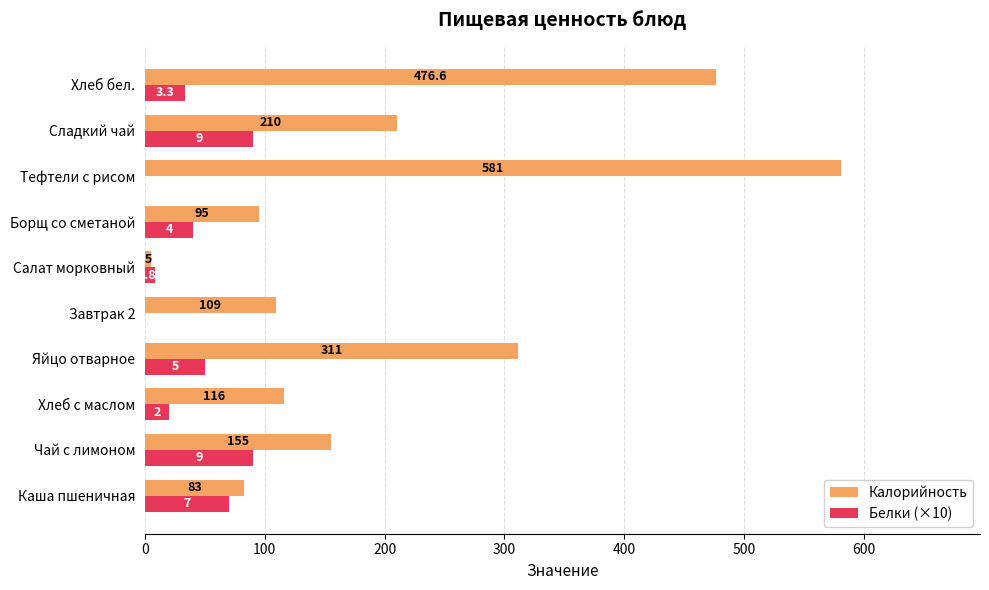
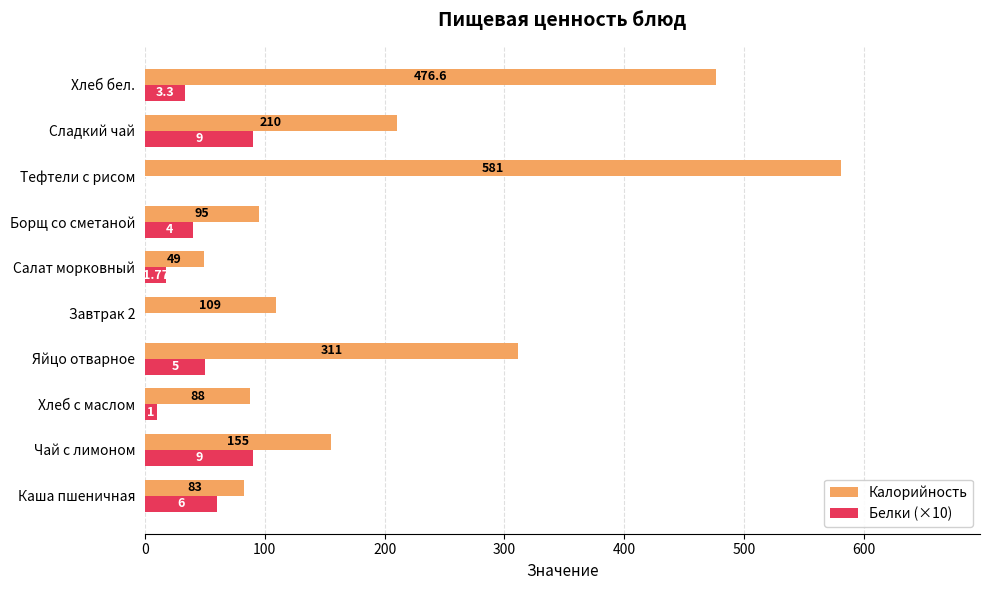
Калорийность, Салат морковный: 5 -> 49
Белки (×10), Салат морковный: 9 -> 18
Калорийность, Хлеб с маслом: 116 -> 88
Белки (×10), Хлеб с маслом: 2 -> 1
Белки (×10), Каша пшеничная: 7 -> 6
